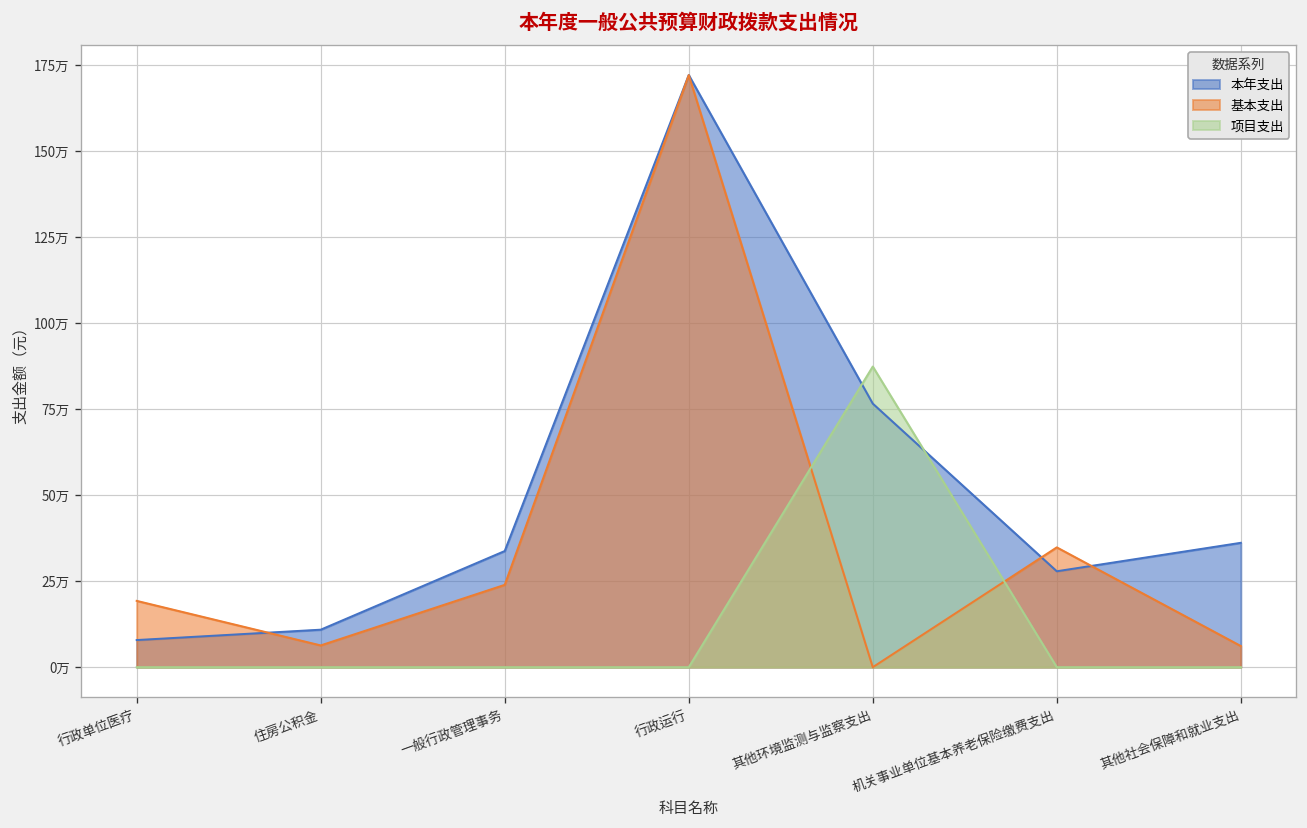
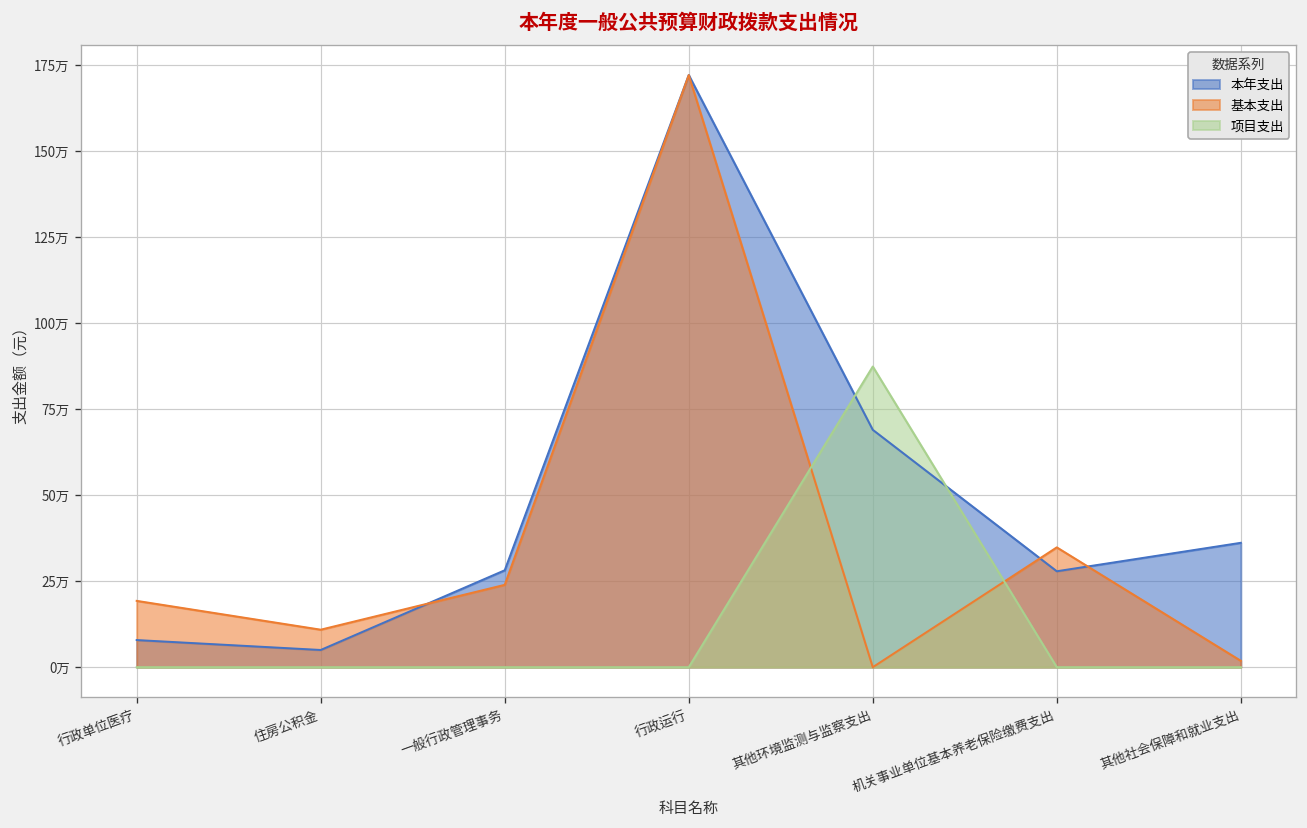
本年支出, 住房公积金: 11万 -> 5万
基本支出, 住房公积金: 6万 -> 11万
本年支出, 一般行政管理事务: 34万 -> 28万
本年支出, 其他环境监测与监察支出: 77万 -> 69万
基本支出, 其他社会保障和就业支出: 6万 -> 2万
